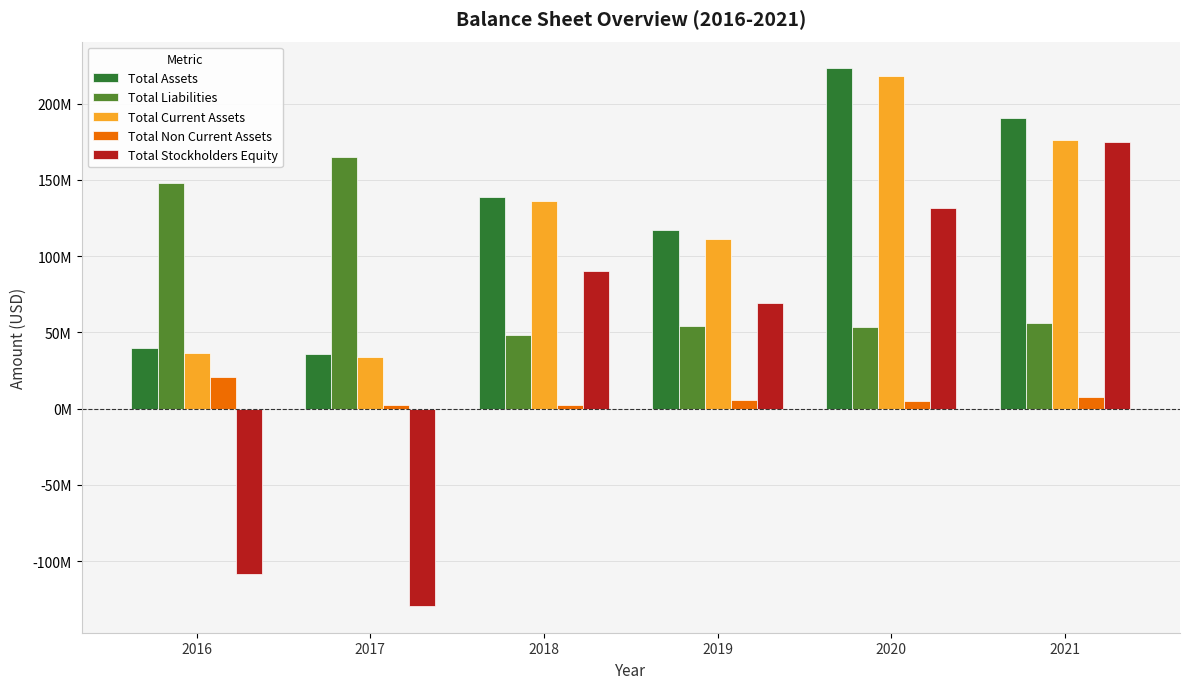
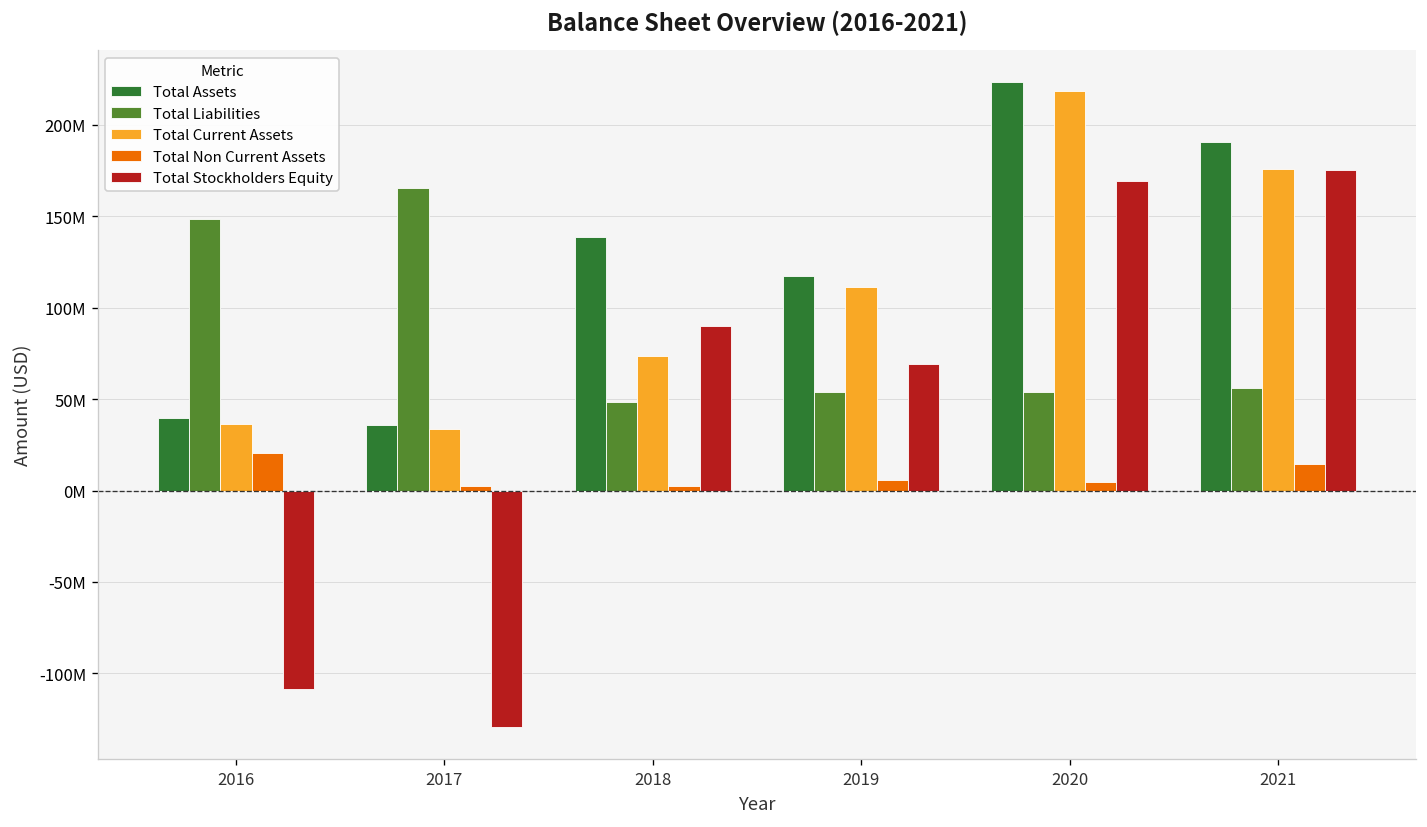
Total Current Assets, 2018: 136000000 -> 74000000
Total Stockholders Equity, 2020: 132000000 -> 169000000
Total Non Current Assets, 2021: 8000000 -> 15000000
